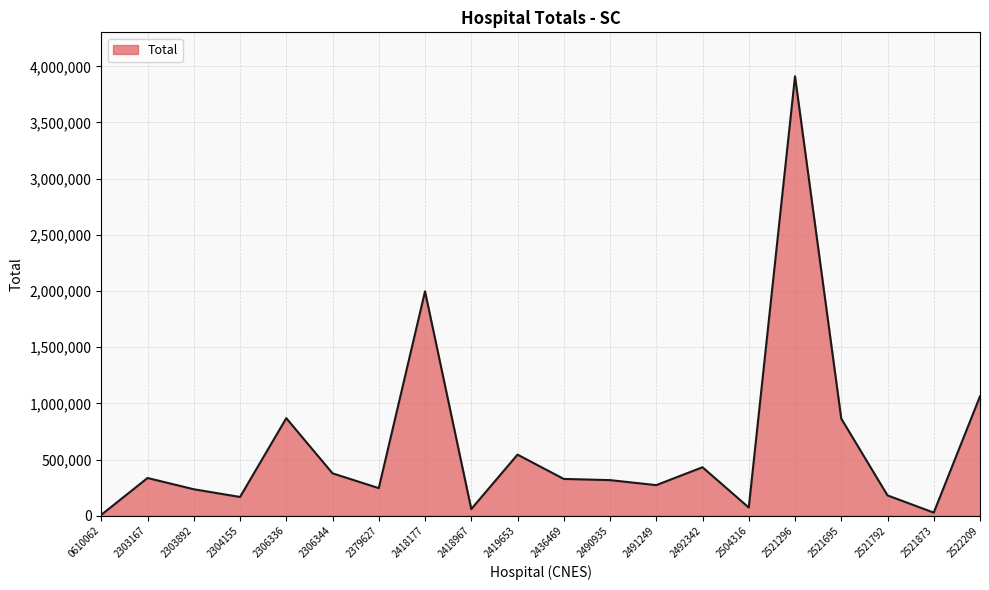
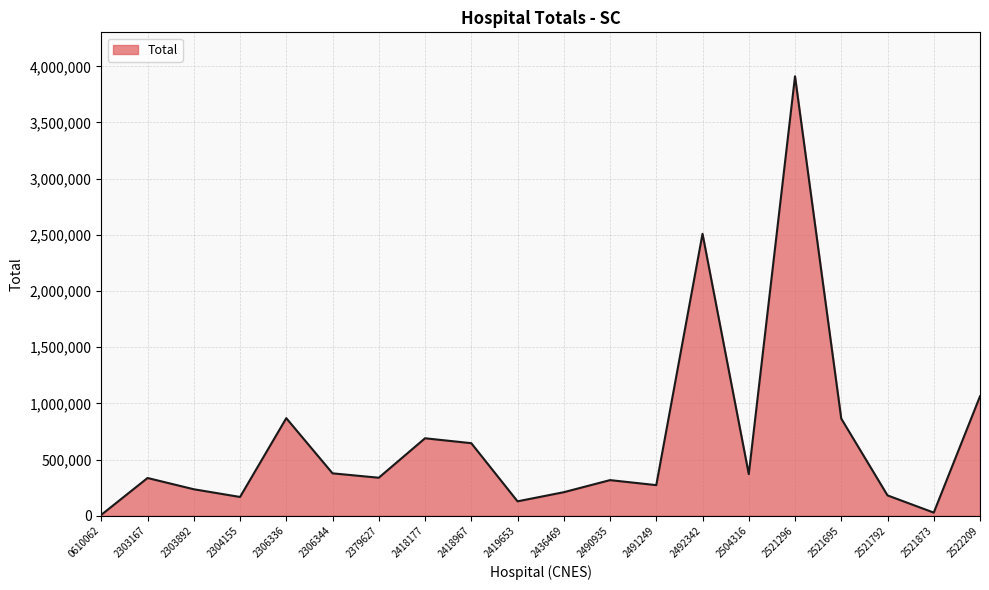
2379627: 250,000 -> 340,000
2418177: 2,000,000 -> 690,000
2418967: 60,000 -> 650,000
2419653: 540,000 -> 130,000
2436469: 330,000 -> 210,000
2492342: 430,000 -> 2,510,000
2504316: 70,000 -> 370,000
